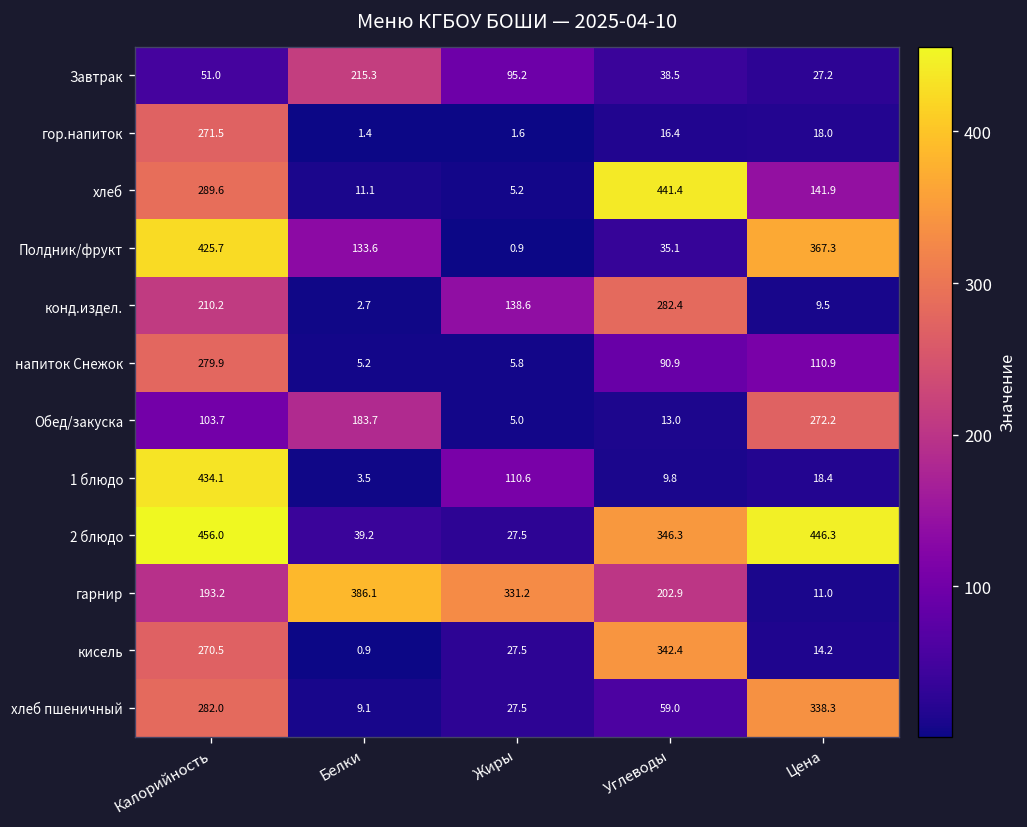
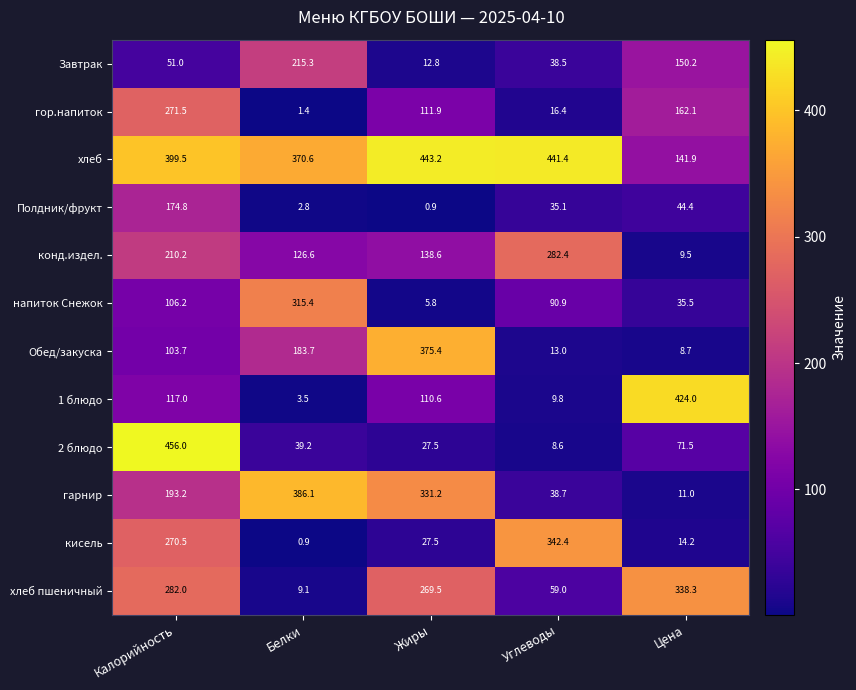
Завтрак, Жиры: 95.2 -> 12.8
Завтрак, Цена: 27.2 -> 150.2
гор.напиток, Жиры: 1.6 -> 111.9
гор.напиток, Цена: 18.0 -> 162.1
хлеб, Калорийность: 289.6 -> 399.5
хлеб, Белки: 11.1 -> 370.6
хлеб, Жиры: 5.2 -> 443.2
Полдник/фрукт, Калорийность: 425.7 -> 174.8
Полдник/фрукт, Белки: 133.6 -> 2.8
Полдник/фрукт, Цена: 367.3 -> 44.4
конд.издел., Белки: 2.7 -> 126.6
напиток Снежок, Калорийность: 279.9 -> 106.2
напиток Снежок, Белки: 5.2 -> 315.4
напиток Снежок, Цена: 110.9 -> 35.5
Обед/закуска, Жиры: 5.0 -> 375.4
Обед/закуска, Цена: 272.2 -> 8.7
1 блюдо, Калорийность: 434.1 -> 117.0
1 блюдо, Цена: 18.4 -> 424.0
2 блюдо, Углеводы: 346.3 -> 8.6
2 блюдо, Цена: 446.3 -> 71.5
гарнир, Углеводы: 202.9 -> 38.7
хлеб пшеничный, Жиры: 27.5 -> 269.5
